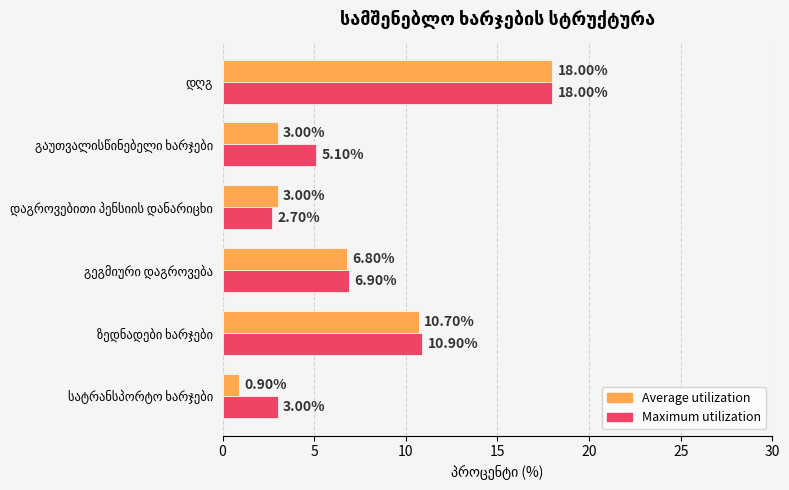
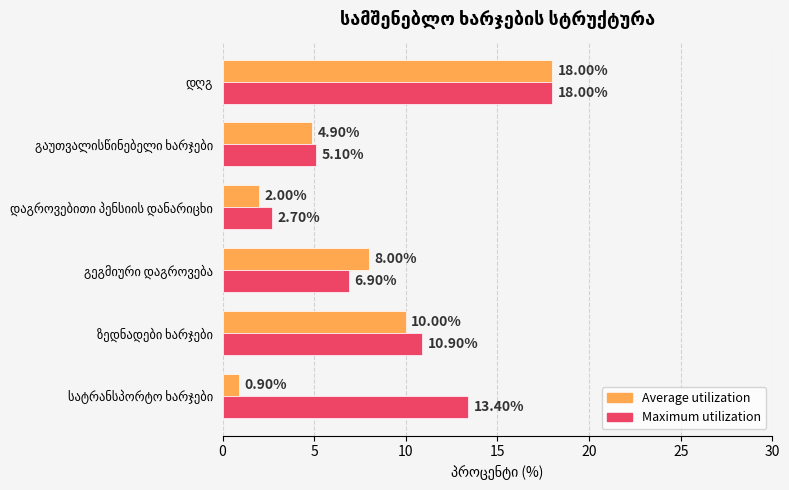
Average utilization, გაუთვალისწინებელი ხარჯები: 3.00% -> 4.90%
Average utilization, დაგროვებითი პენსიის დანარიცხი: 3.00% -> 2.00%
Average utilization, გეგმიური დაგროვება: 6.80% -> 8.00%
Average utilization, ზედნადები ხარჯები: 10.70% -> 10.00%
Maximum utilization, სატრანსპორტო ხარჯები: 3.00% -> 13.40%
